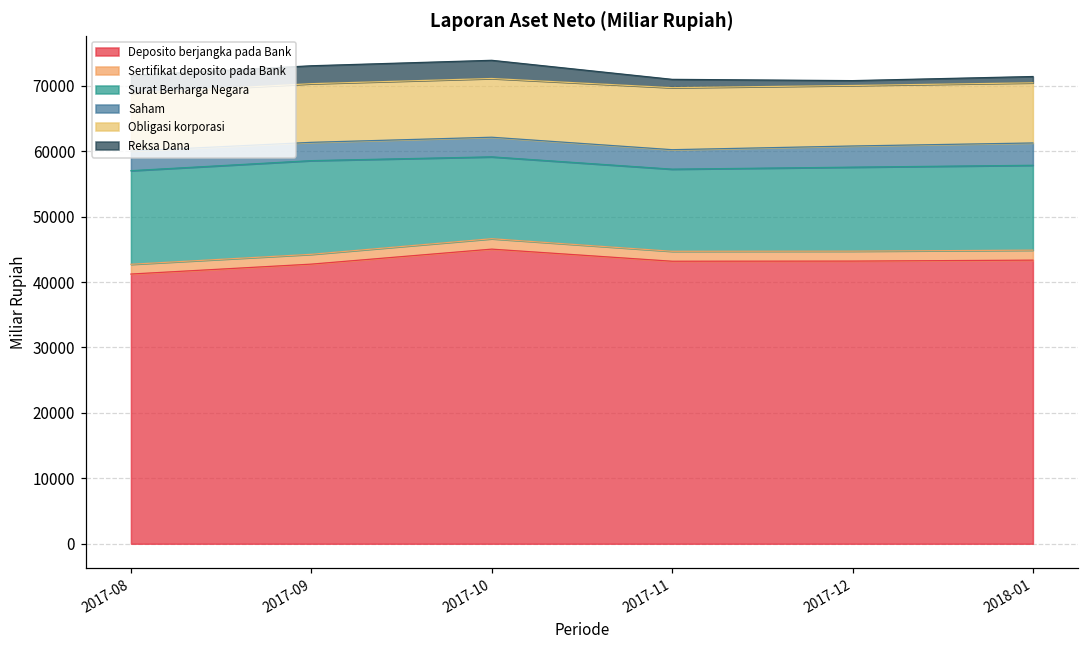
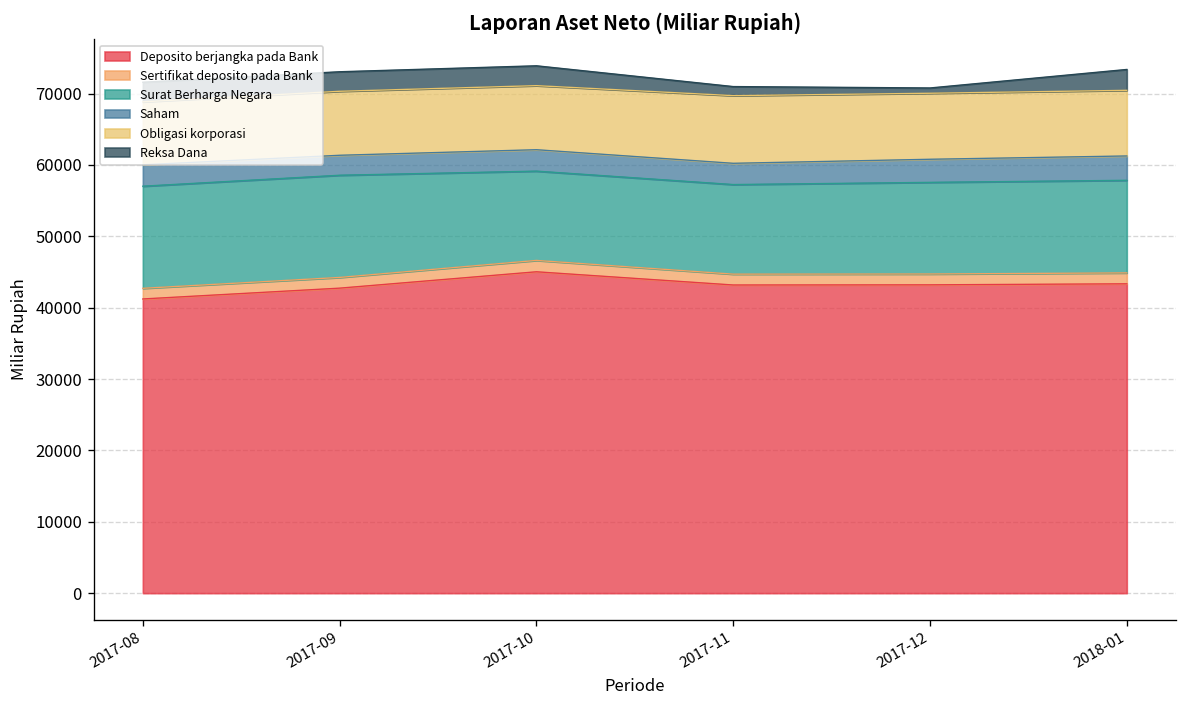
Reksa Dana, 2018-01: 1000 -> 3000
